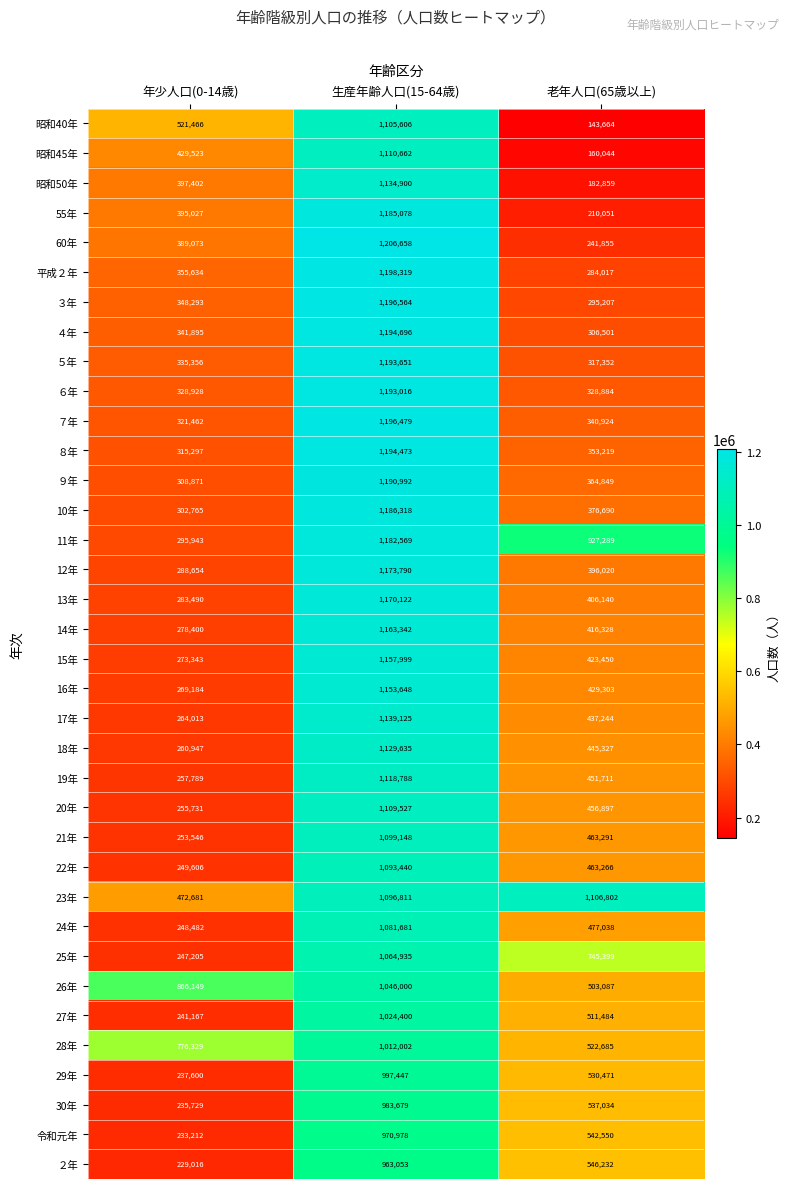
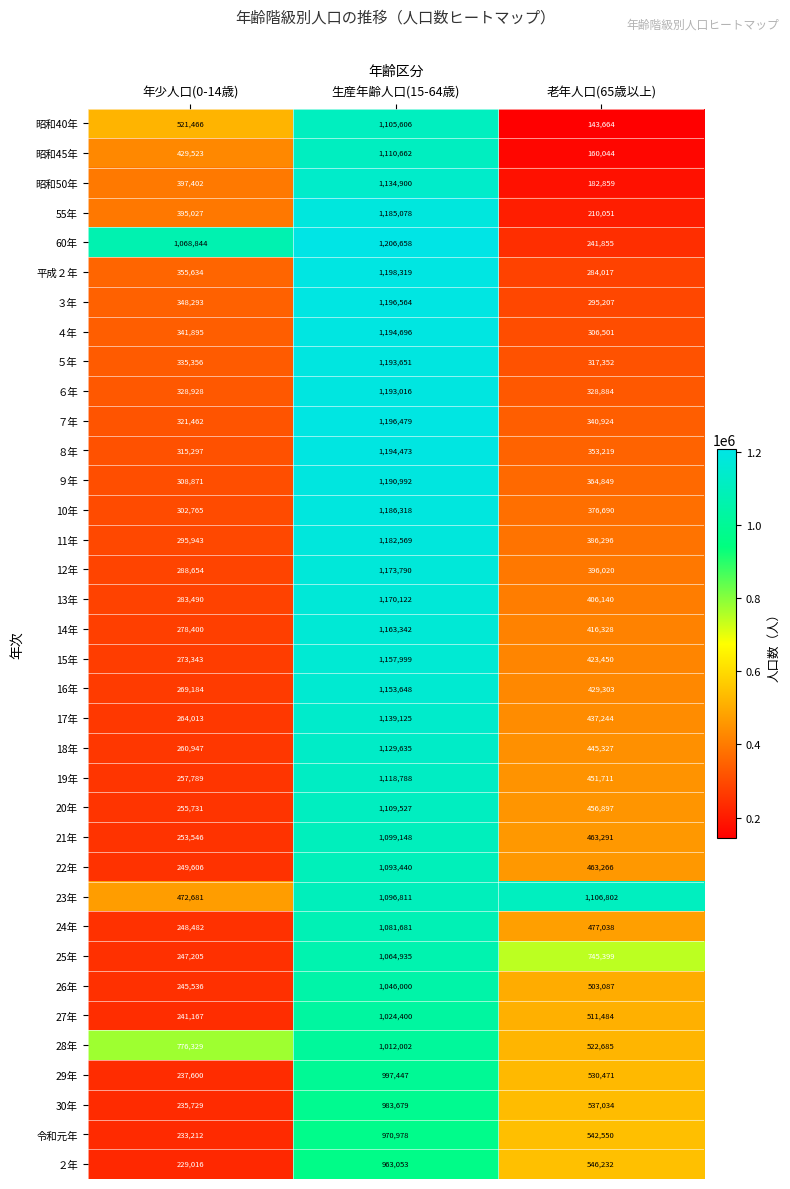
60年, 年少人口(0-14歳): 389,073 -> 1,068,844
11年, 老年人口(65歳以上): 927,289 -> 386,296
26年, 年少人口(0-14歳): 866,149 -> 245,536
